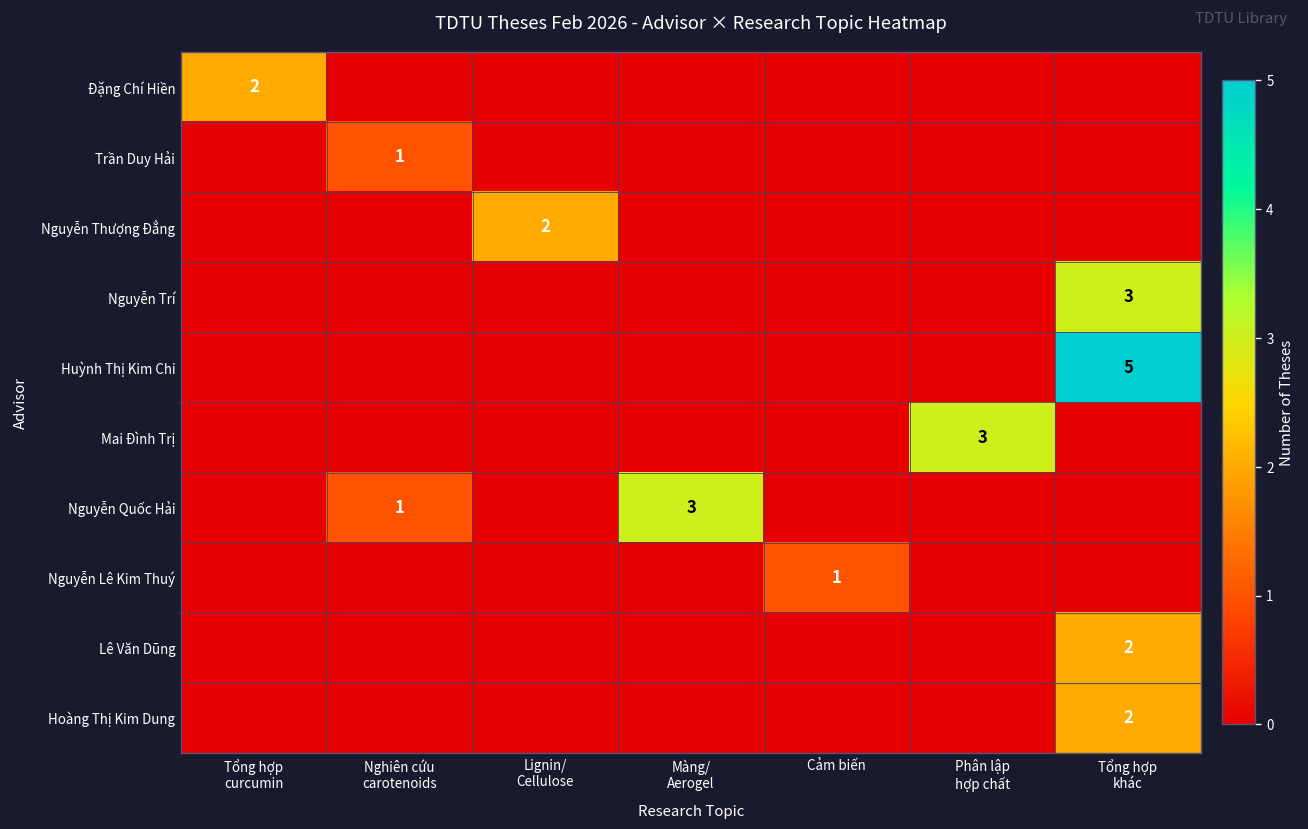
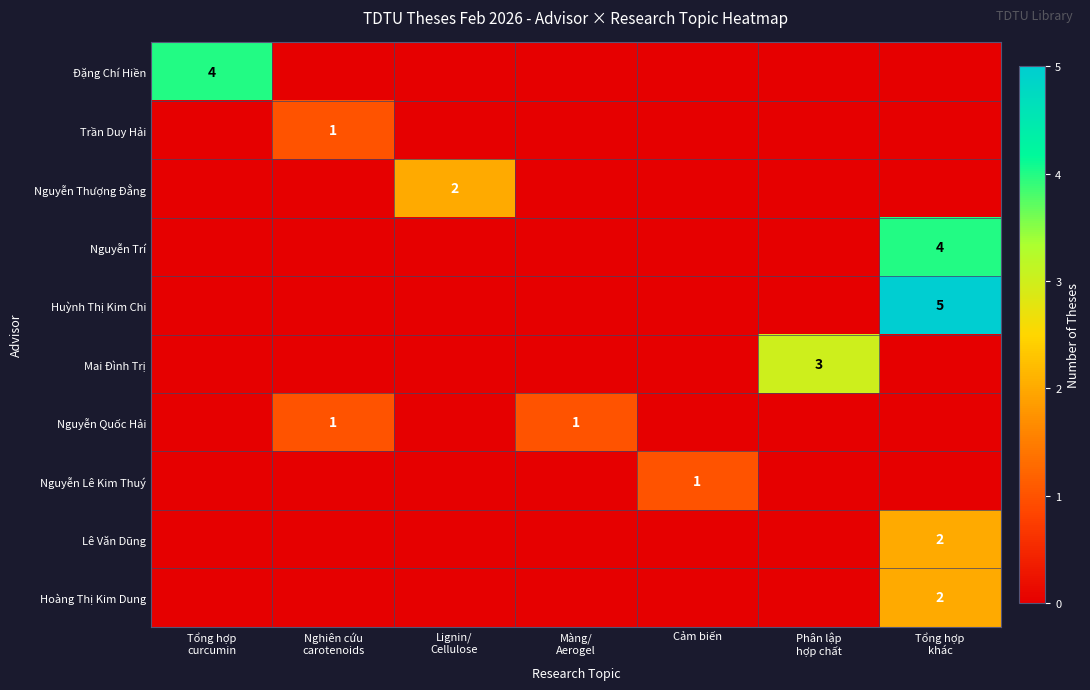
Đặng Chí Hiền, Tổng hợp curcumin: 2 -> 4
Nguyễn Trí, Tổng hợp khác: 3 -> 4
Nguyễn Quốc Hải, Màng/ Aerogel: 3 -> 1
